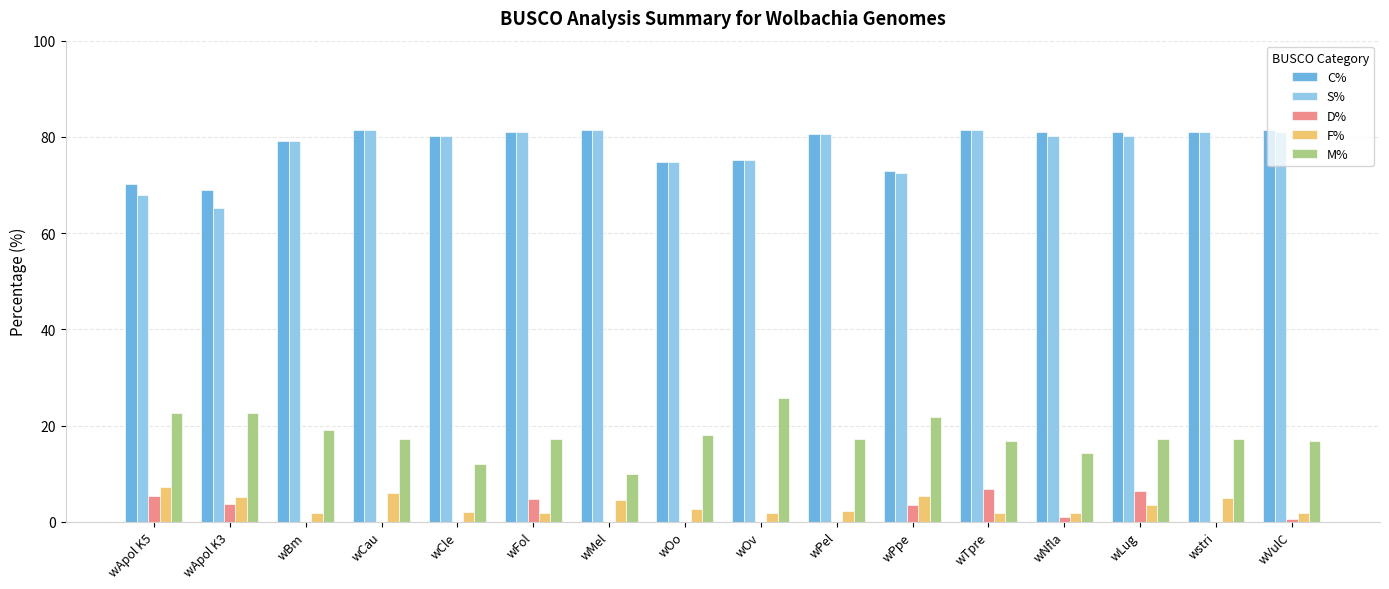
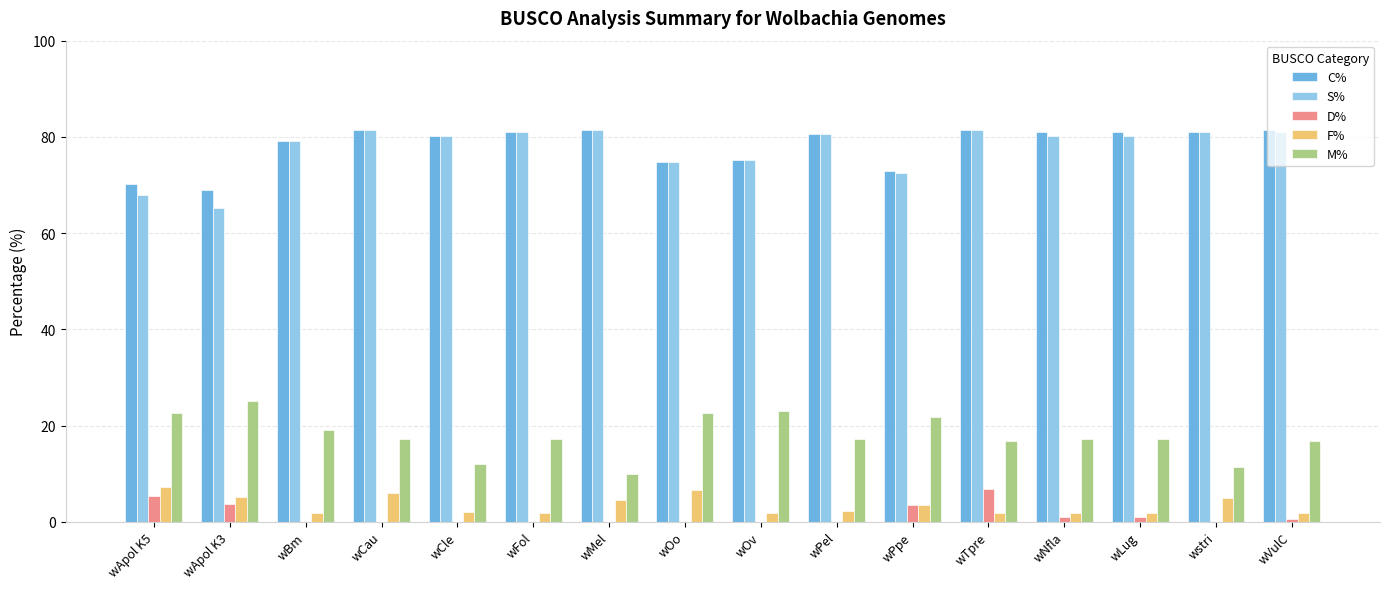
M%, wApol K3: 23 -> 25
D%, wFol: 5 -> 0
F%, wOo: 3 -> 7
M%, wOo: 18 -> 23
M%, wOv: 26 -> 23
F%, wPpe: 5 -> 3
M%, wNfla: 14 -> 17
D%, wLug: 6 -> 1
F%, wLug: 4 -> 2
M%, wstri: 17 -> 11
